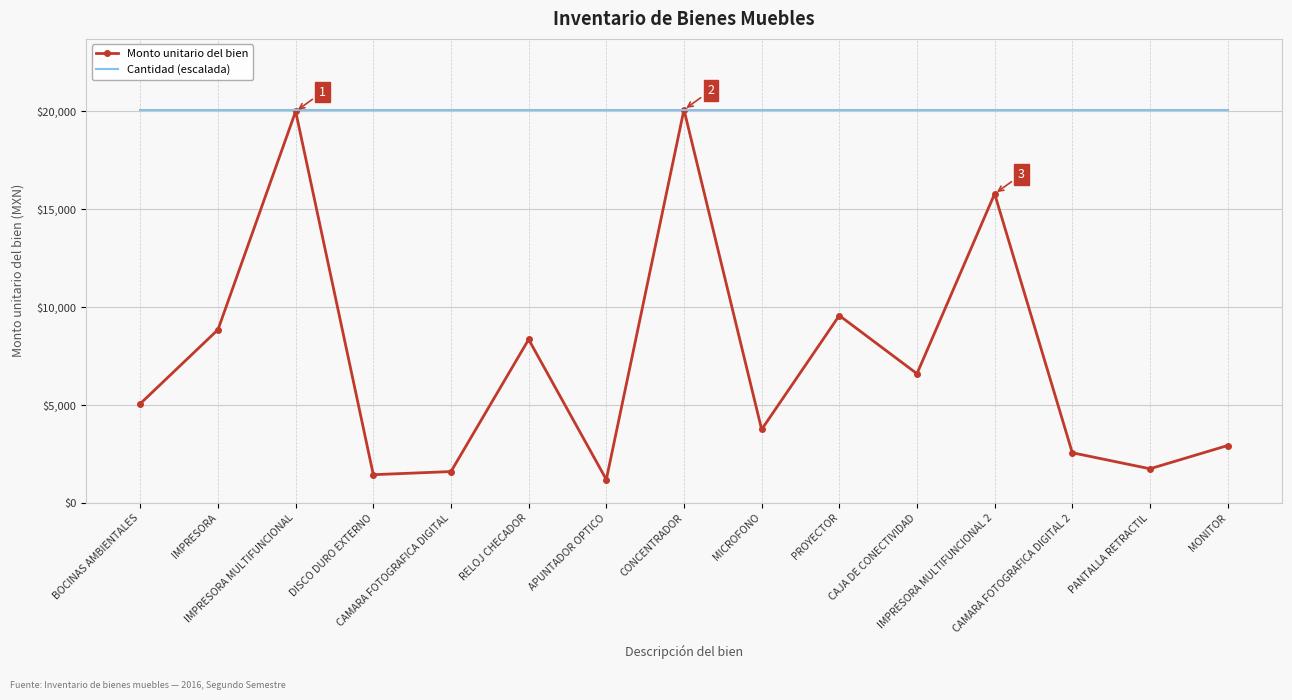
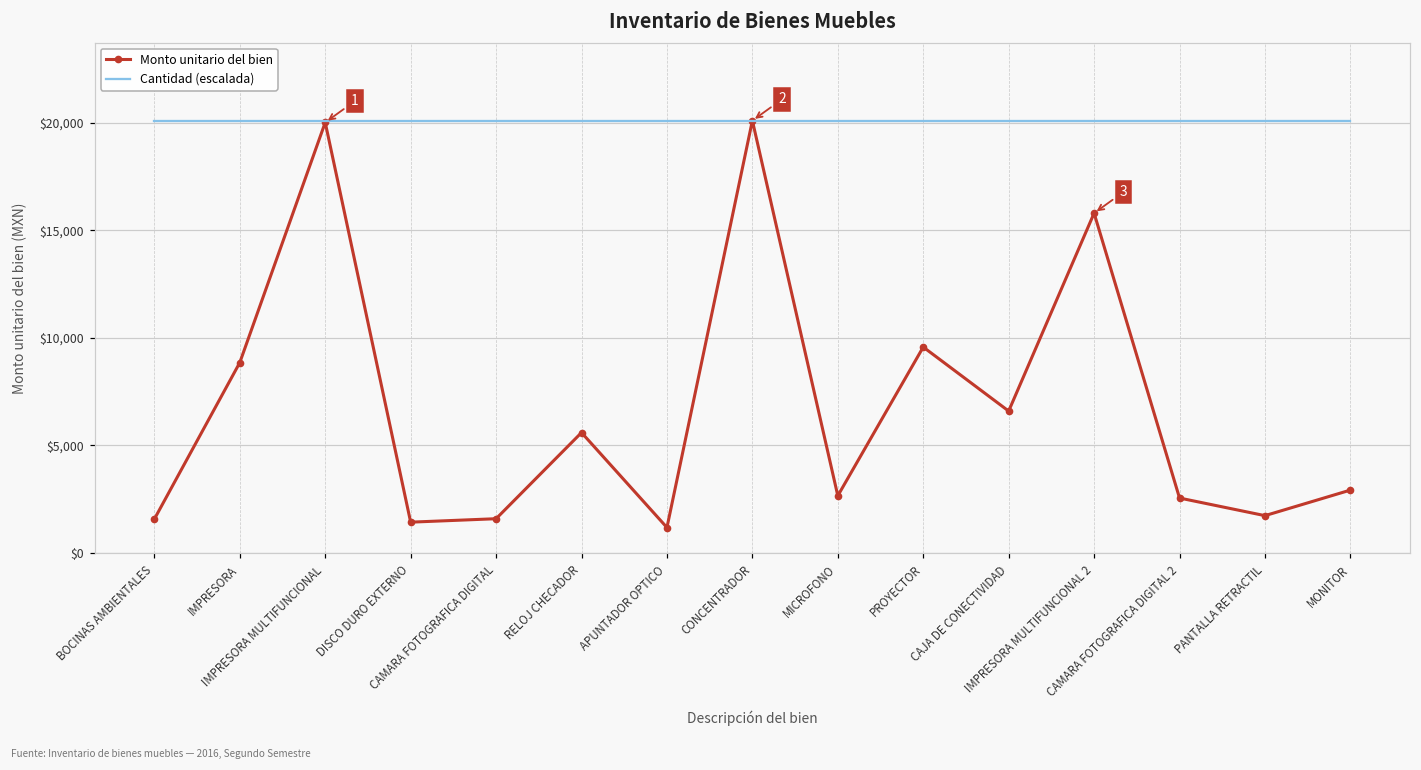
Monto unitario del bien, BOCINAS AMBIENTALES: $5,100 -> $1,600
Monto unitario del bien, RELOJ CHECADOR: $8,300 -> $5,600
Monto unitario del bien, MICROFONO: $3,700 -> $2,700
